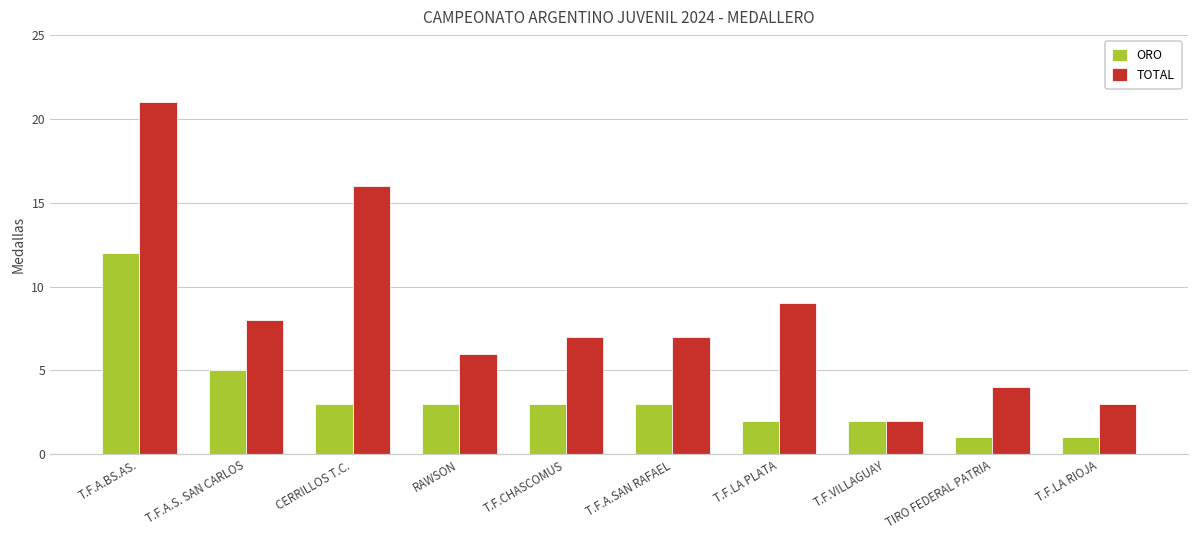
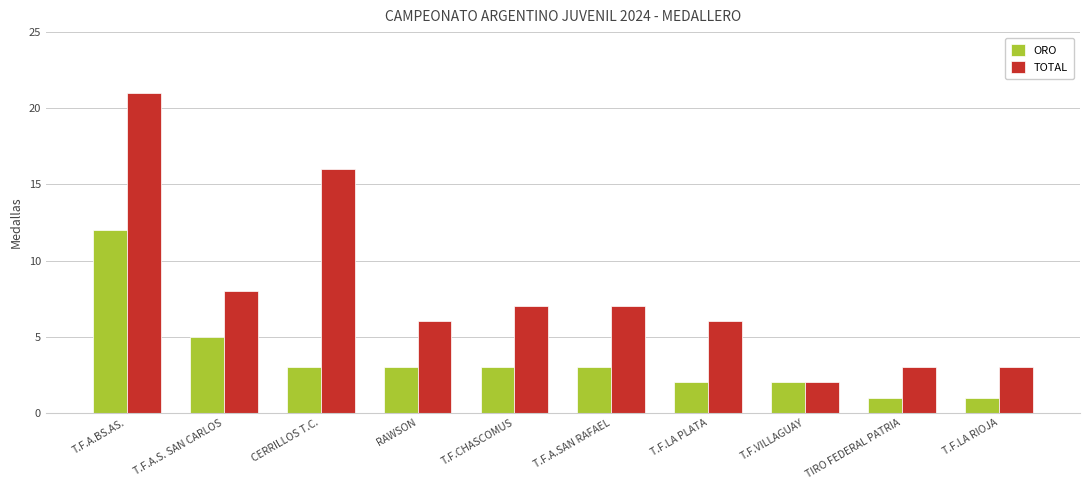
TOTAL, T.F.LA PLATA: 9 -> 6
TOTAL, TIRO FEDERAL PATRIA: 4 -> 3
